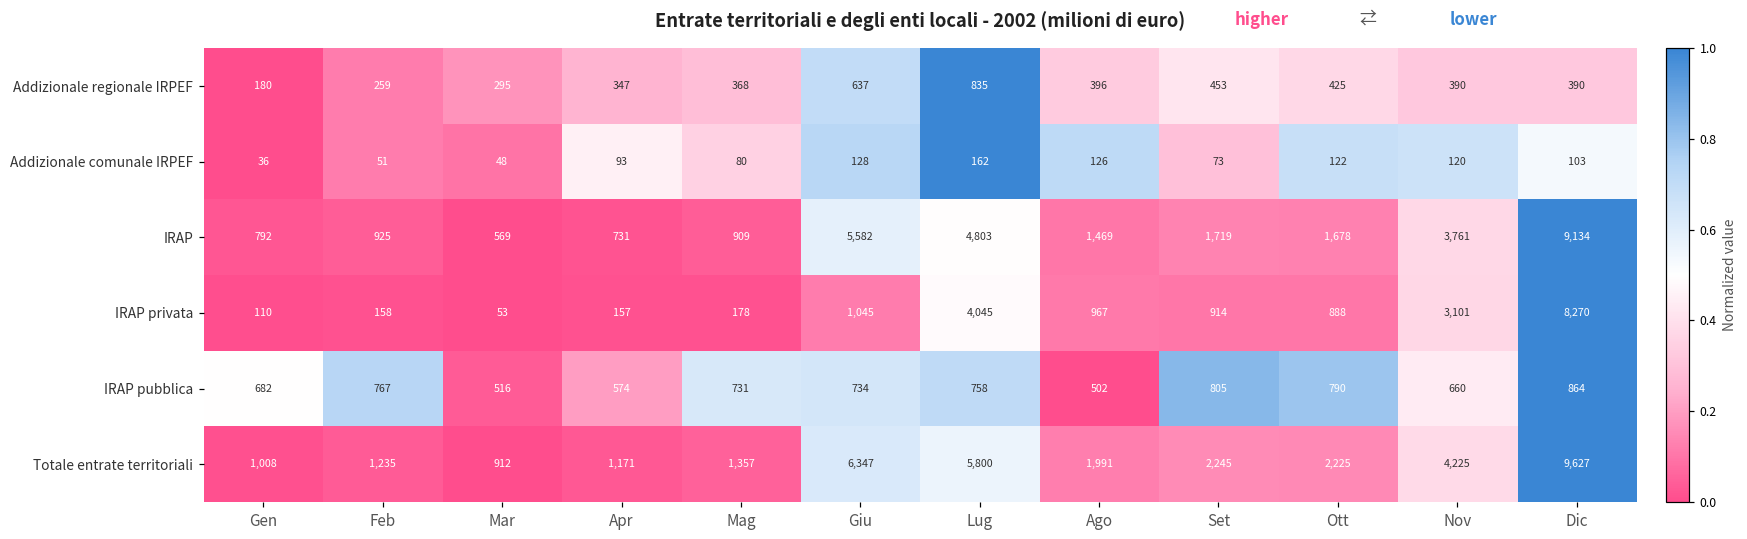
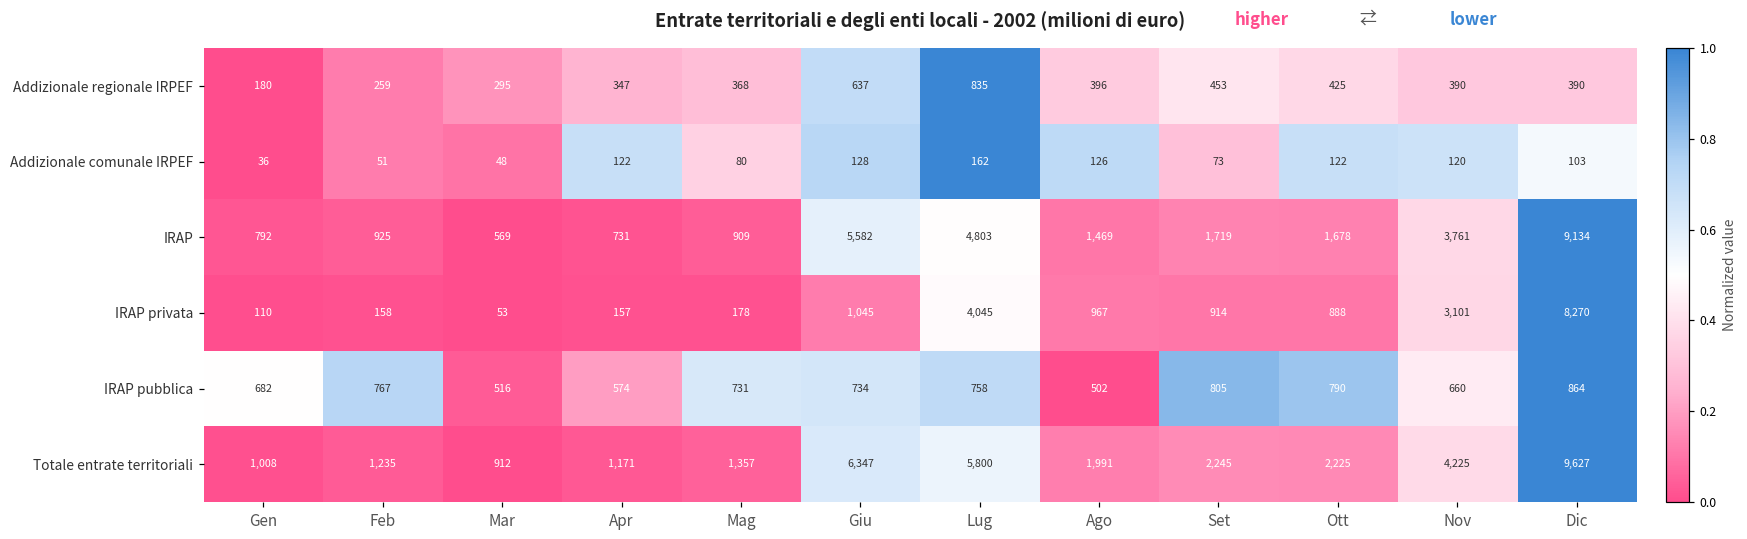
Addizionale comunale IRPEF, Apr: 93 -> 122
